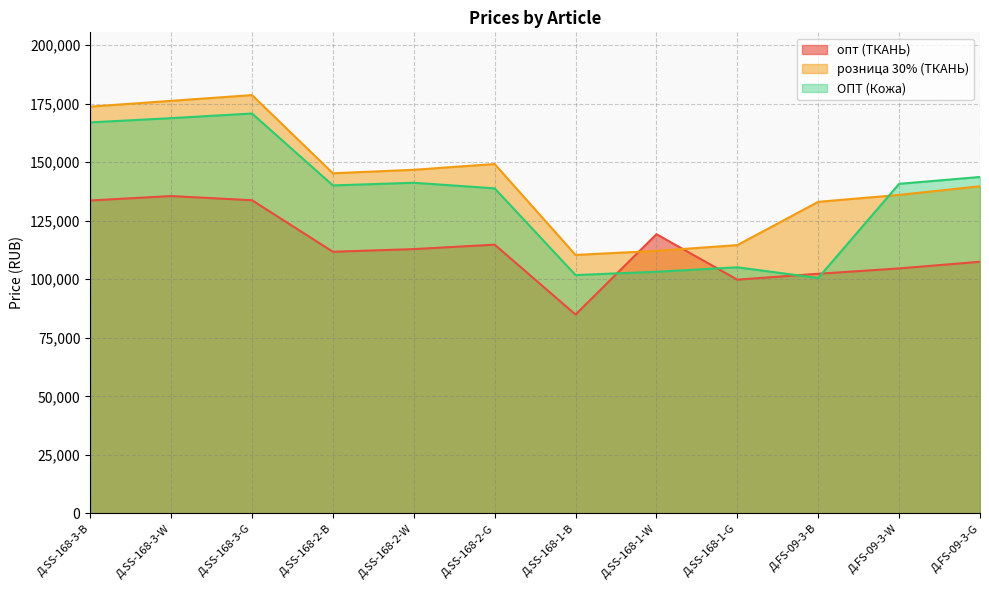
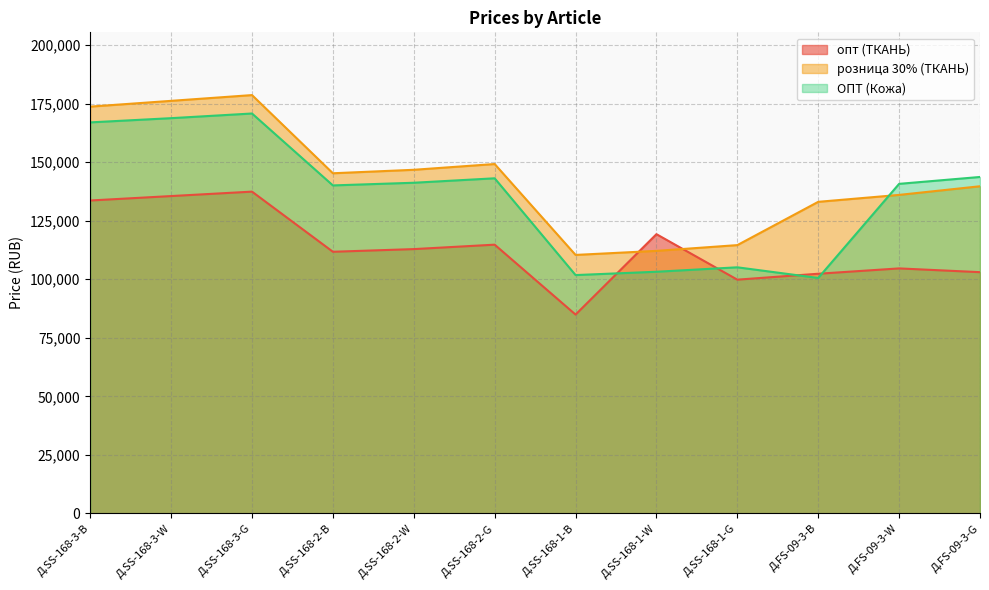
опт (ТКАНЬ), Д.SS-168-3-G: 134,000 -> 137,000
ОПТ (Кожа), Д.SS-168-2-G: 139,000 -> 143,000
опт (ТКАНЬ), Д.FS-09-3-G: 107,000 -> 103,000
